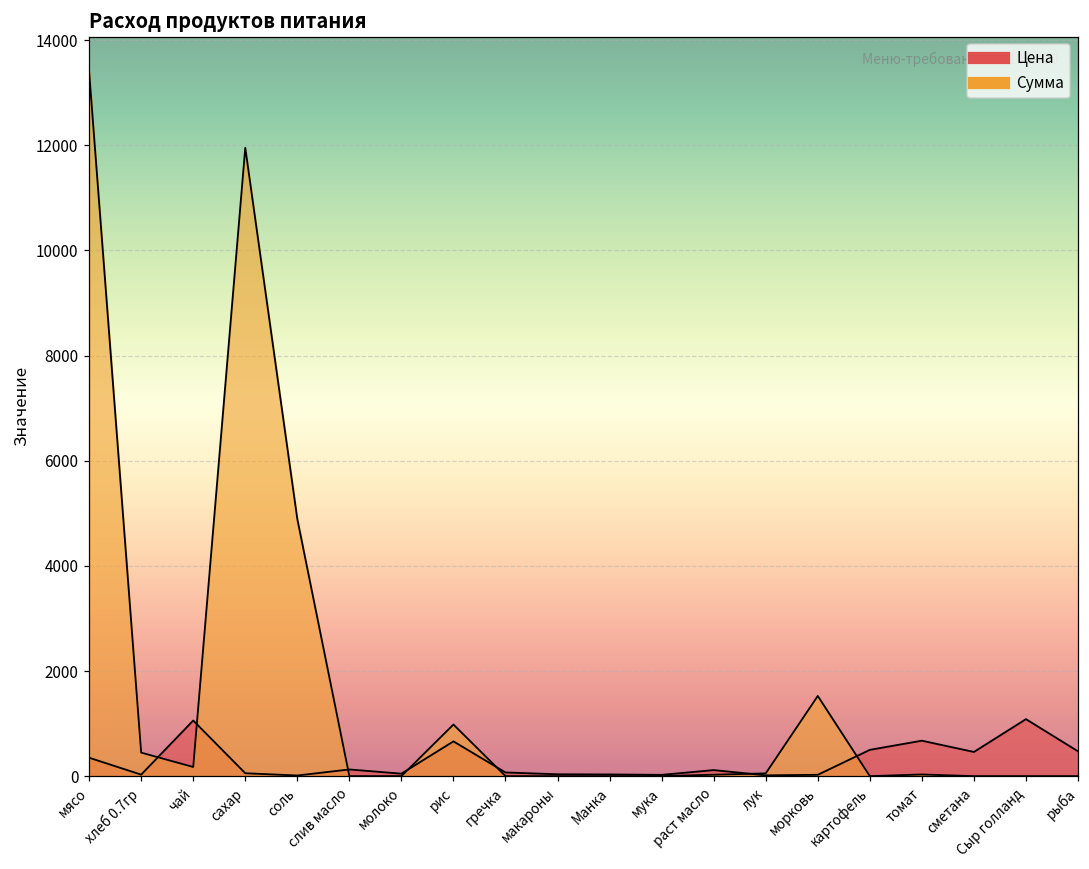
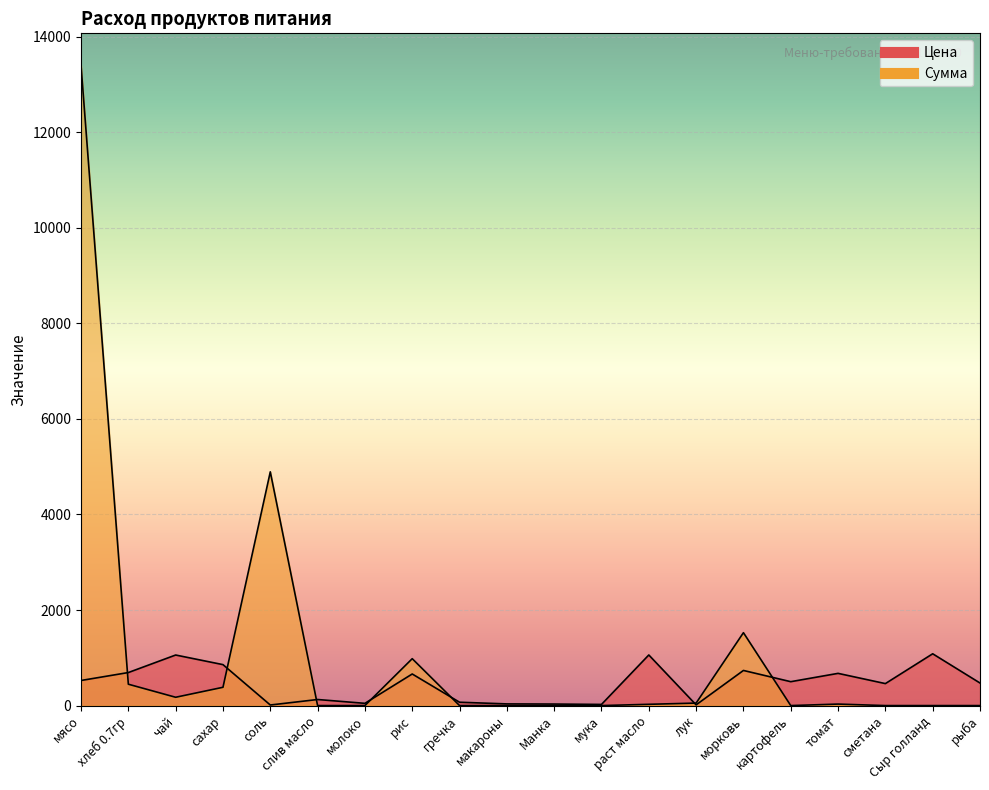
Цена, мясо: 400 -> 500
Цена, хлеб 0.7гр: 0 -> 700
Цена, сахар: 100 -> 900
Сумма, сахар: 12000 -> 400
Цена, раст масло: 100 -> 1100
Цена, морковь: 0 -> 700
